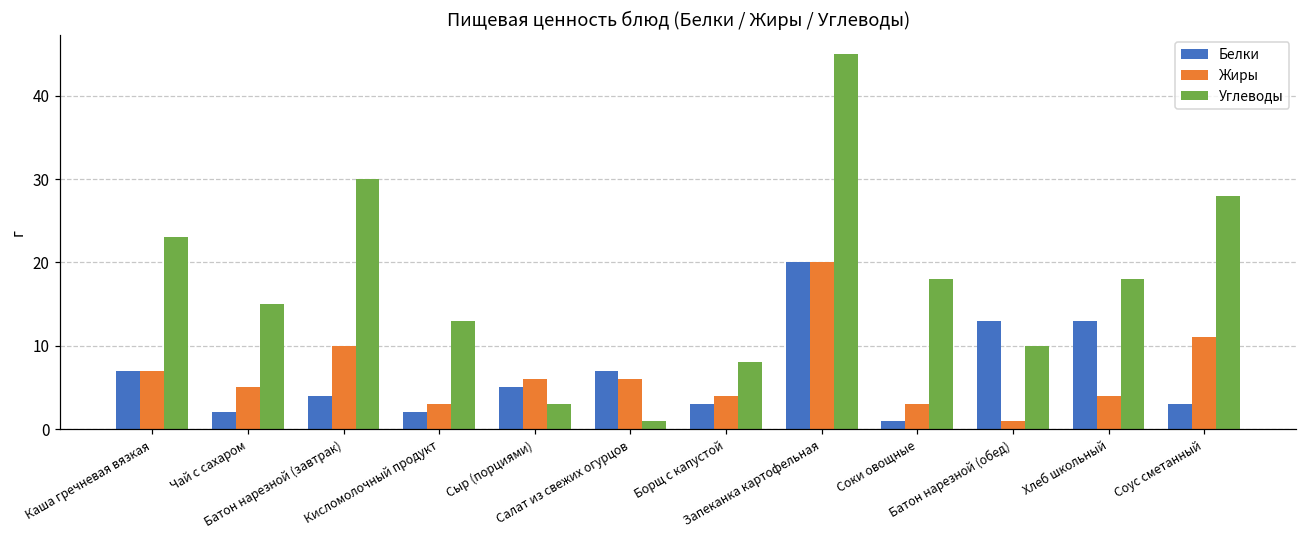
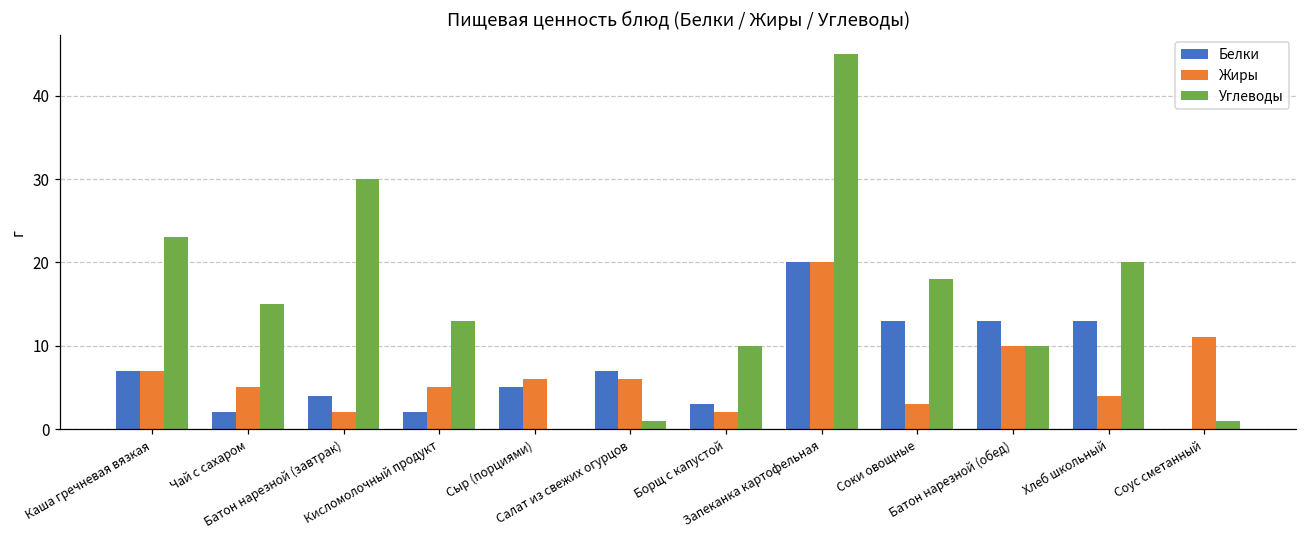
Жиры, Батон нарезной (завтрак): 10 -> 2
Жиры, Кисломолочный продукт: 3 -> 5
Углеводы, Сыр (порциями): 3 -> 0
Жиры, Борщ с капустой: 4 -> 2
Углеводы, Борщ с капустой: 8 -> 10
Белки, Соки овощные: 1 -> 13
Жиры, Батон нарезной (обед): 1 -> 10
Углеводы, Хлеб школьный: 18 -> 20
Белки, Соус сметанный: 3 -> 0
Углеводы, Соус сметанный: 28 -> 1
